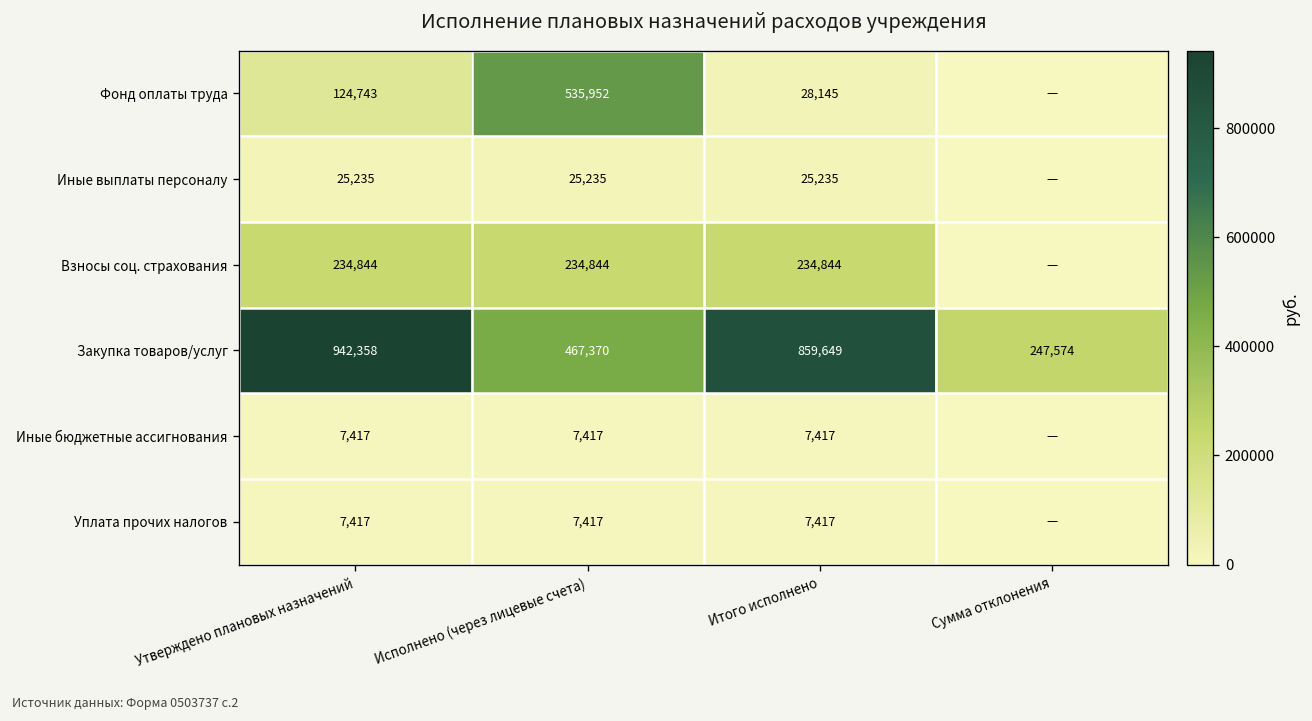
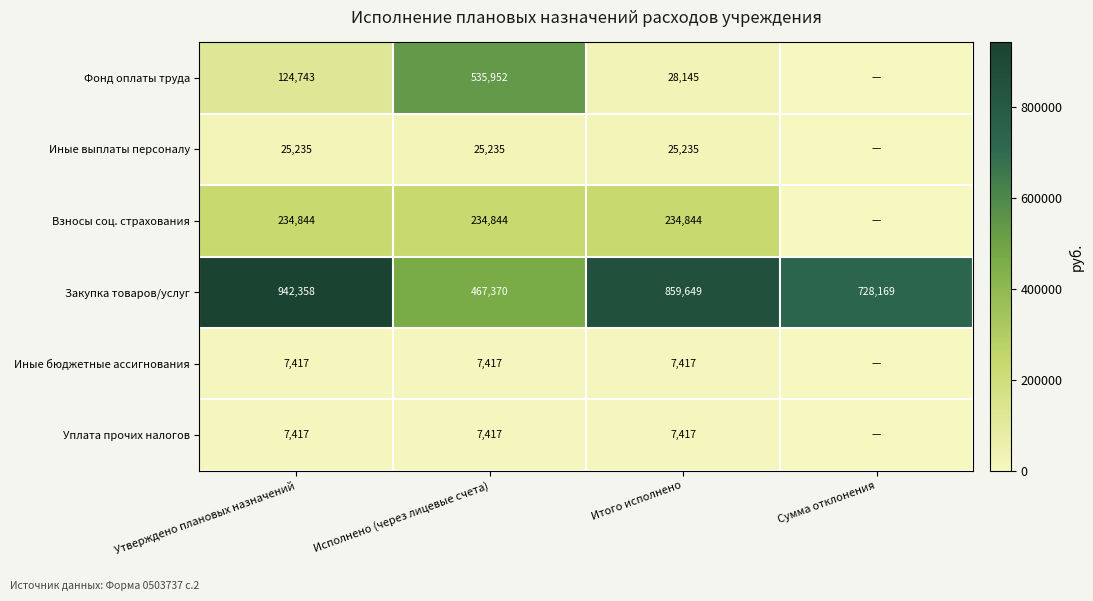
Закупка товаров/услуг, Сумма отклонения: 247,574 -> 728,169
